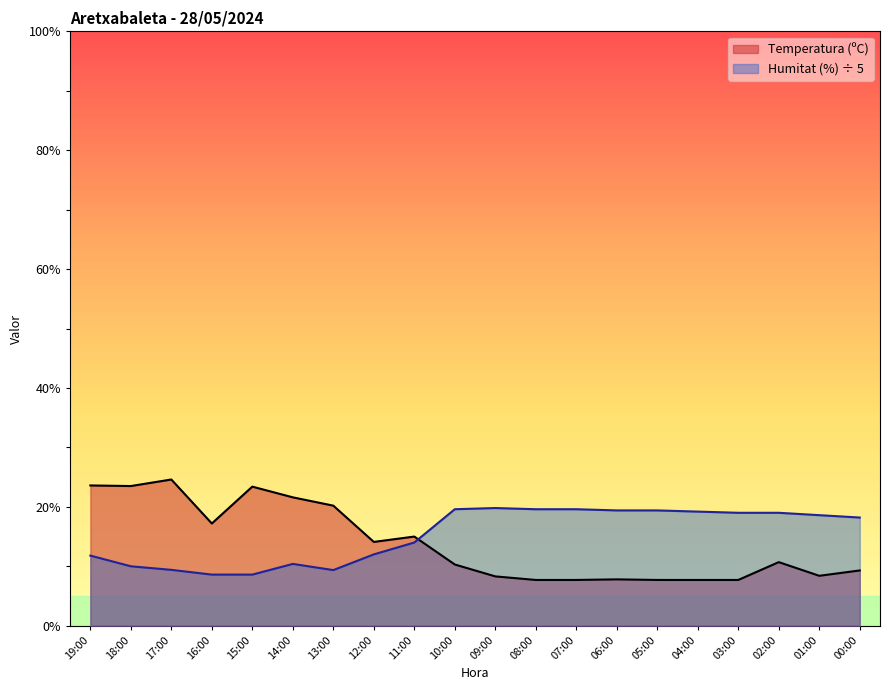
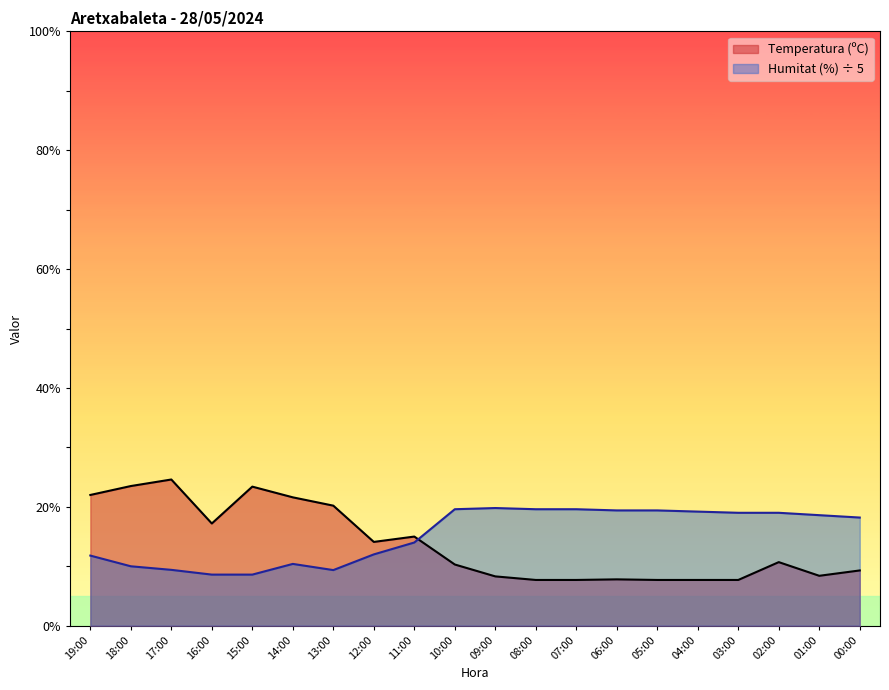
Temperatura (ºC), 19:00: 24% -> 22%
